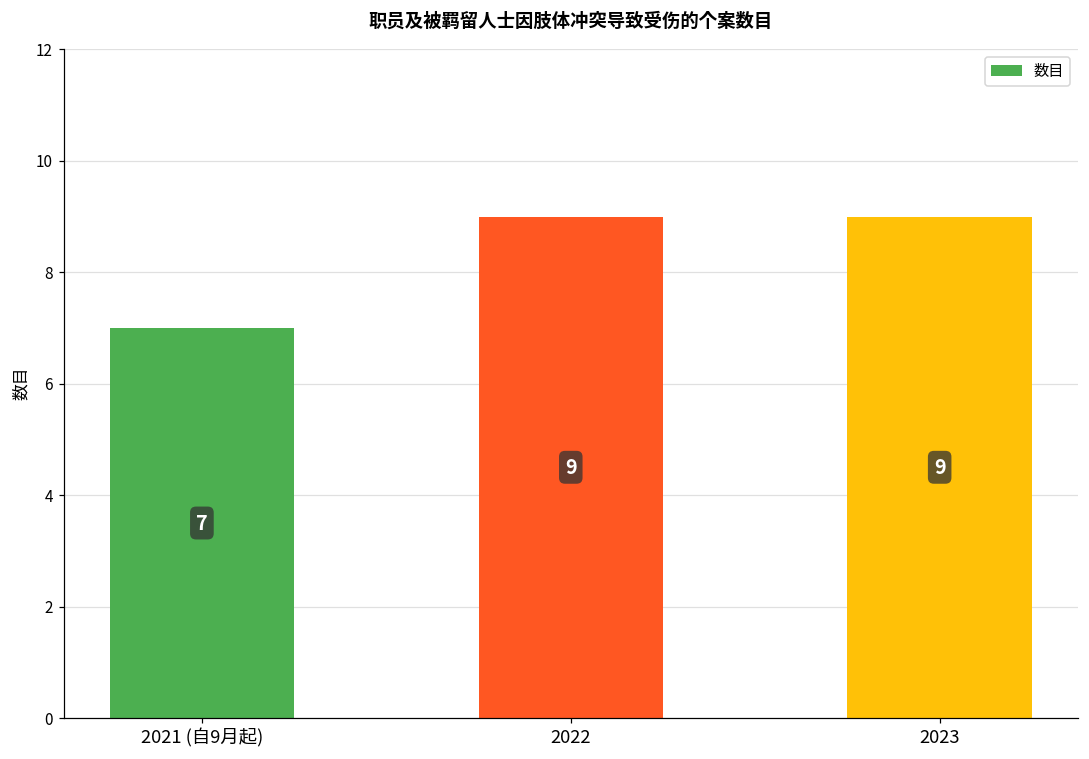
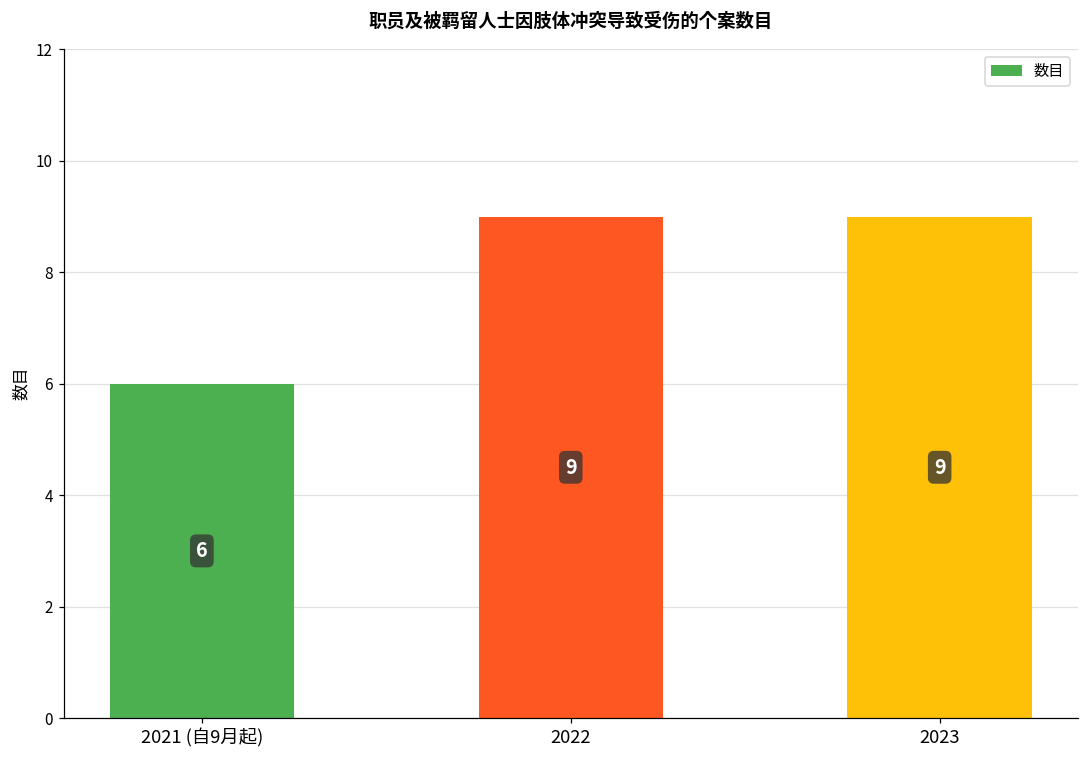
2021 (自9月起): 7 -> 6
